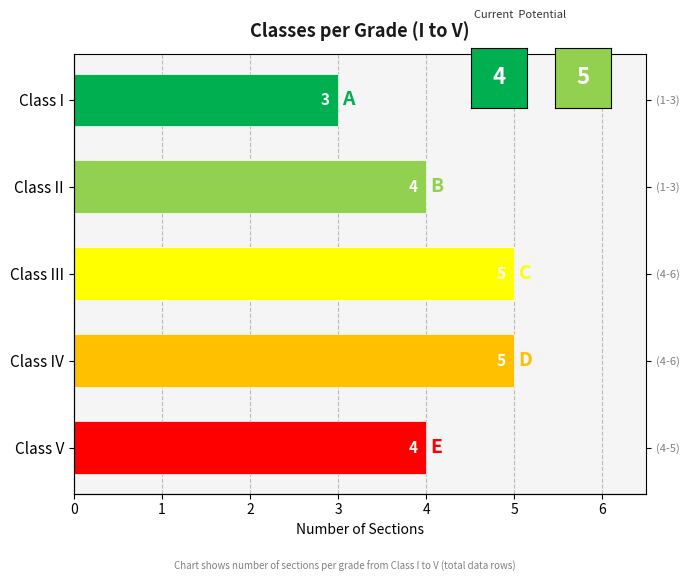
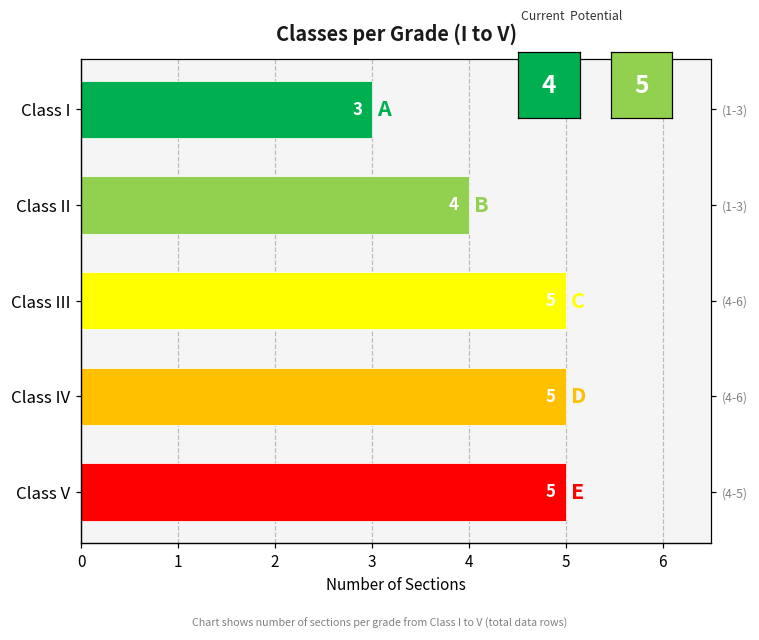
Class V: 4 -> 5
